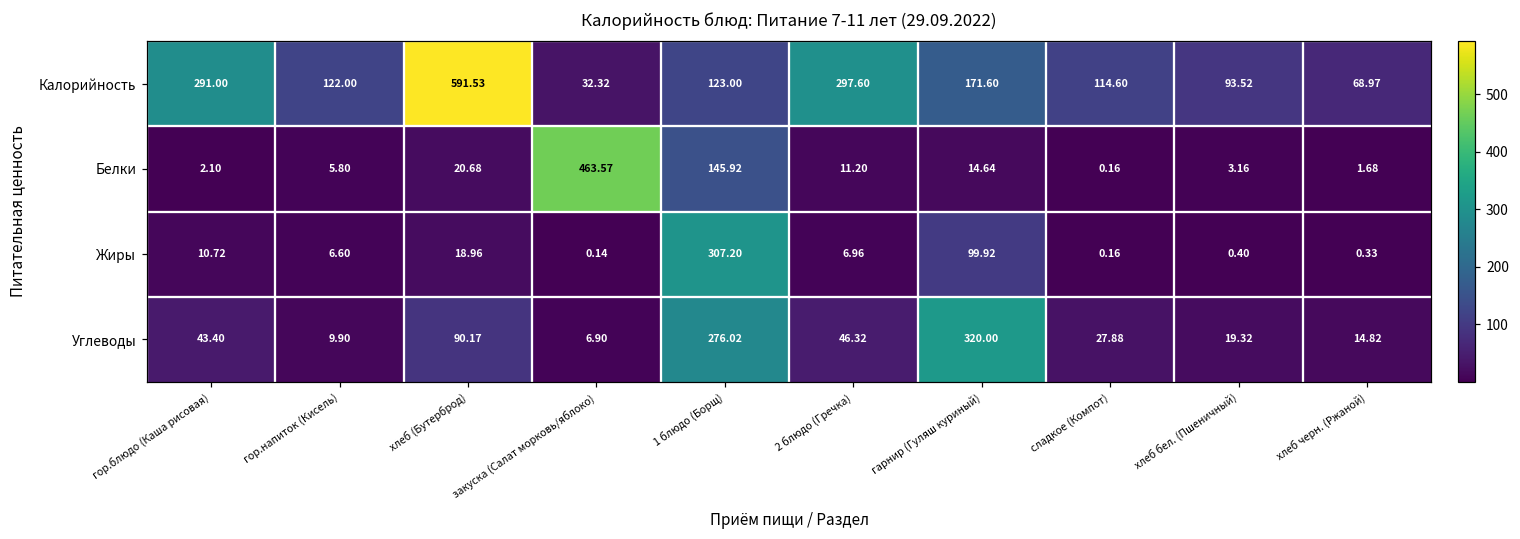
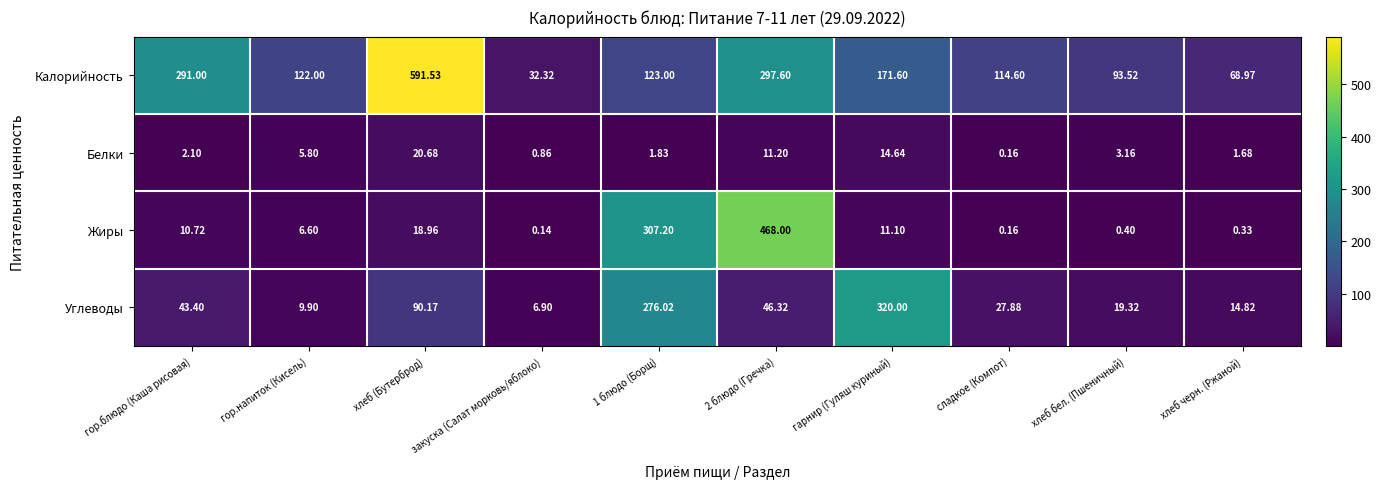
Белки, закуска (Салат морковь/яблоко): 463.57 -> 0.86
Белки, 1 блюдо (Борщ): 145.92 -> 1.83
Жиры, 2 блюдо (Гречка): 6.96 -> 468.00
Жиры, гарнир (Гуляш куриный): 99.92 -> 11.10
